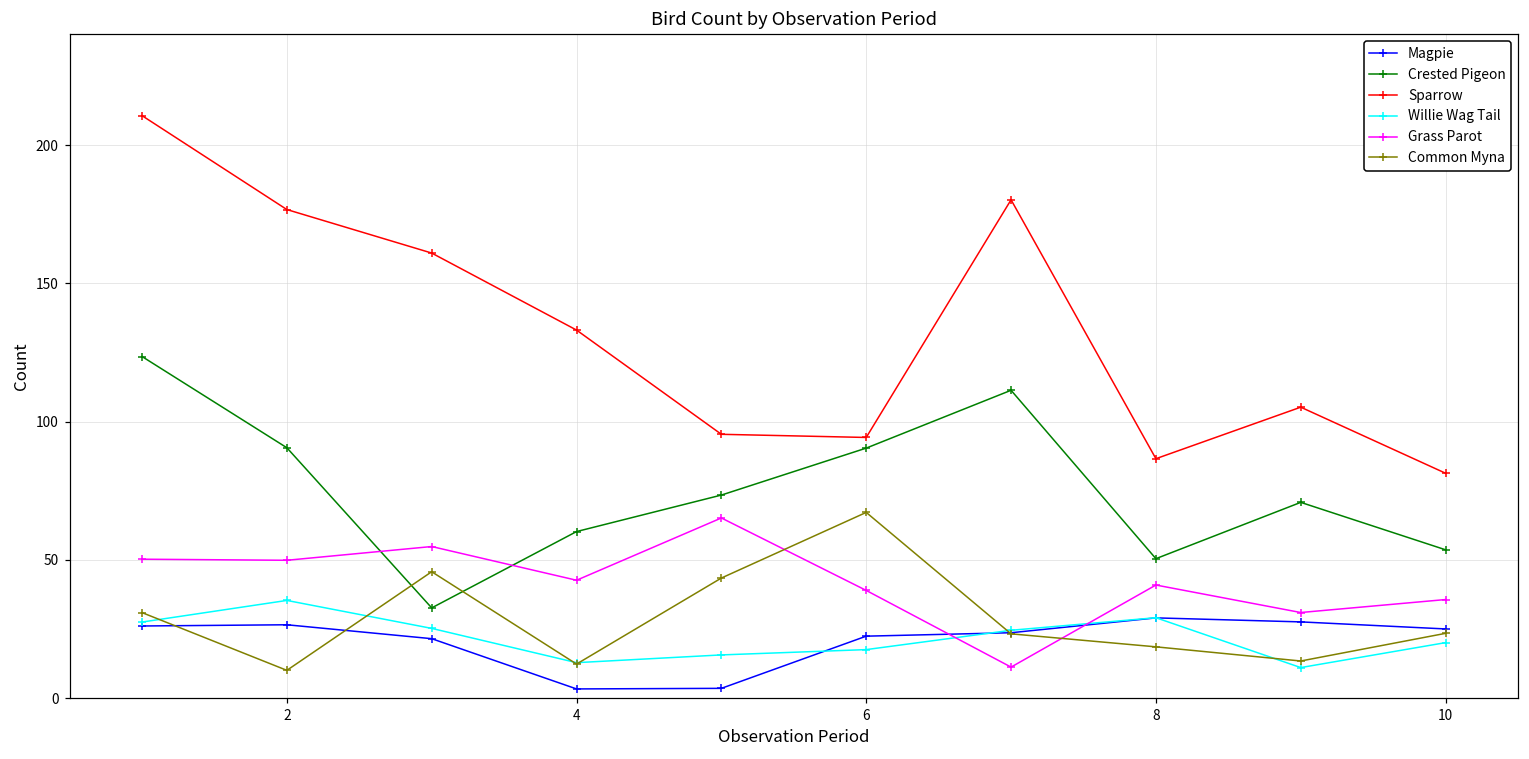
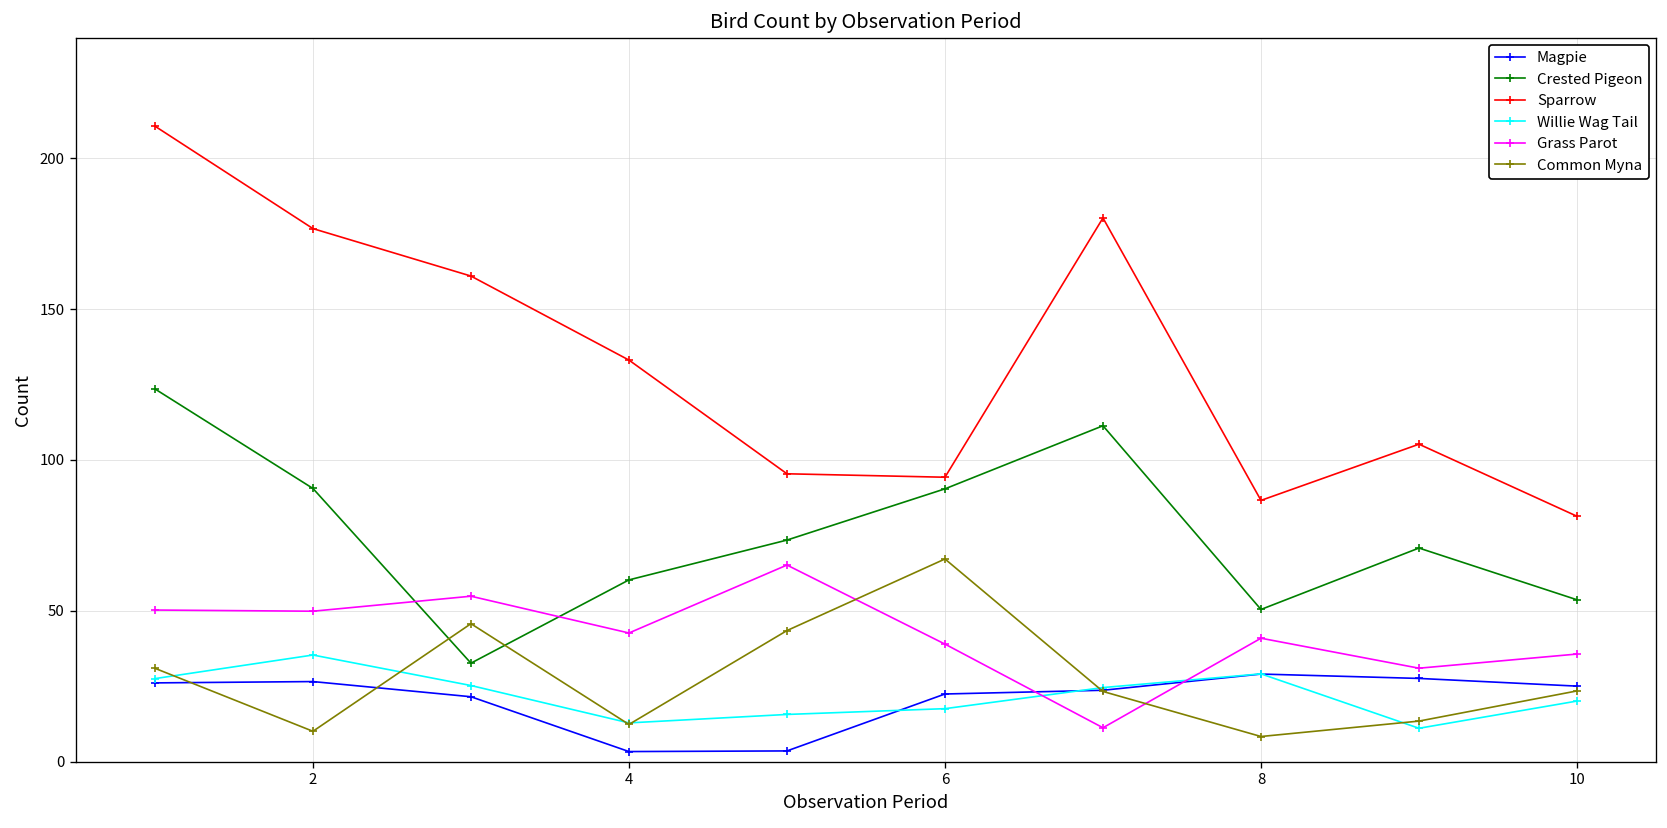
Common Myna, 8: 19 -> 8
